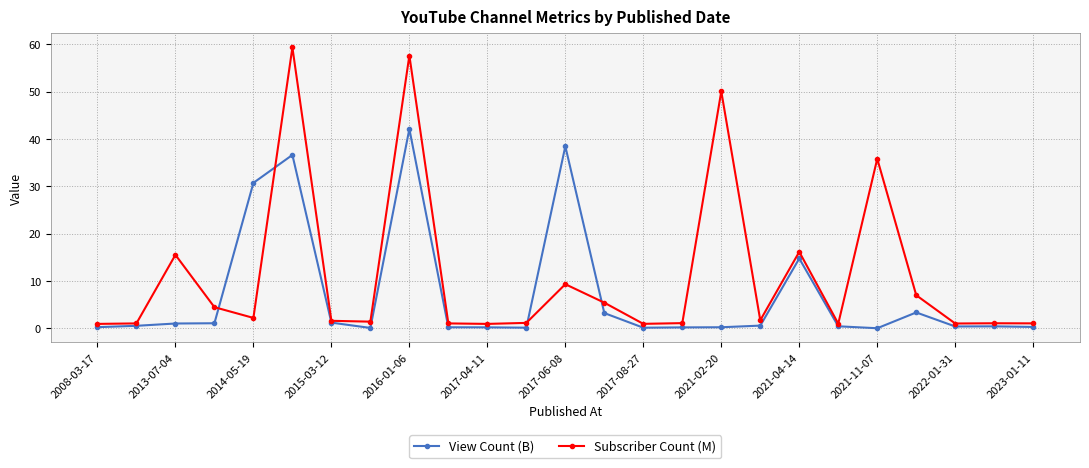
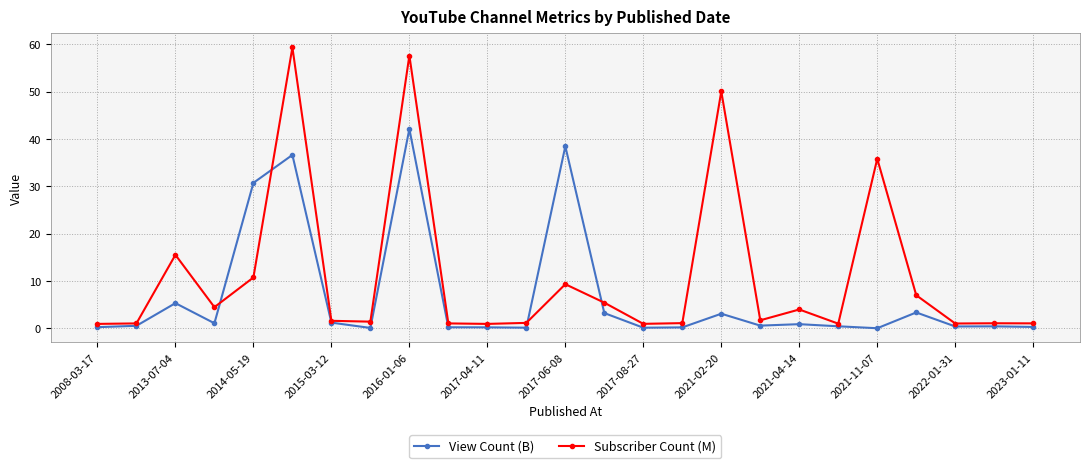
View Count (B), 2013-07-04: 1 -> 5
Subscriber Count (M), 2014-05-19: 2 -> 11
View Count (B), 2021-02-20: 0 -> 3
View Count (B), 2021-04-14: 15 -> 1
Subscriber Count (M), 2021-04-14: 16 -> 4
